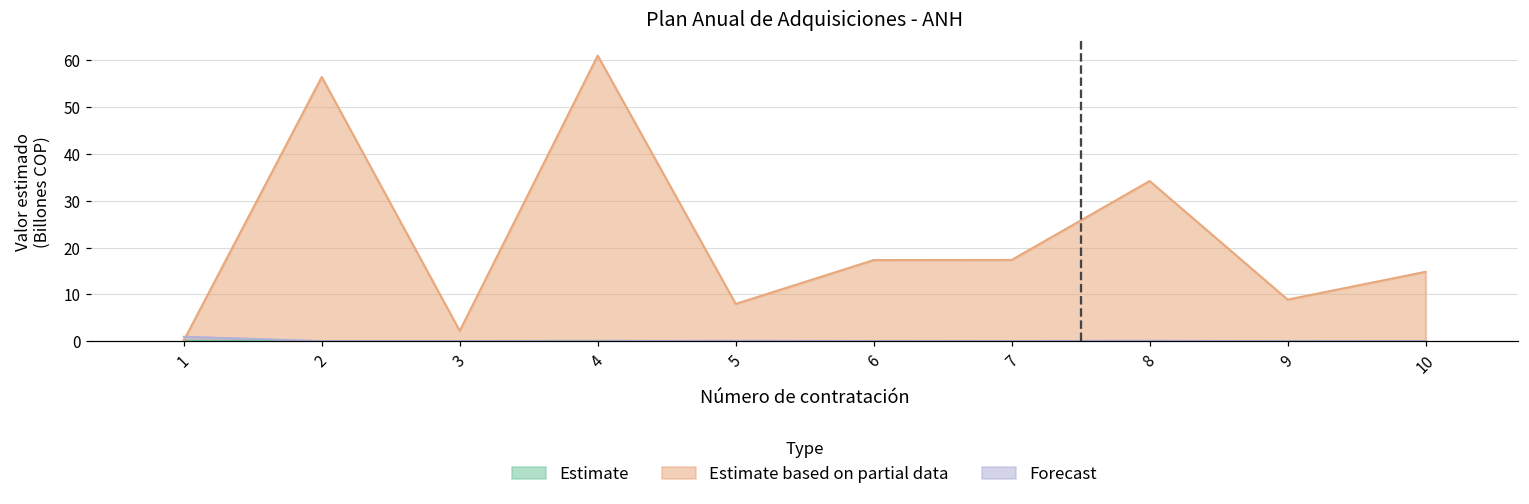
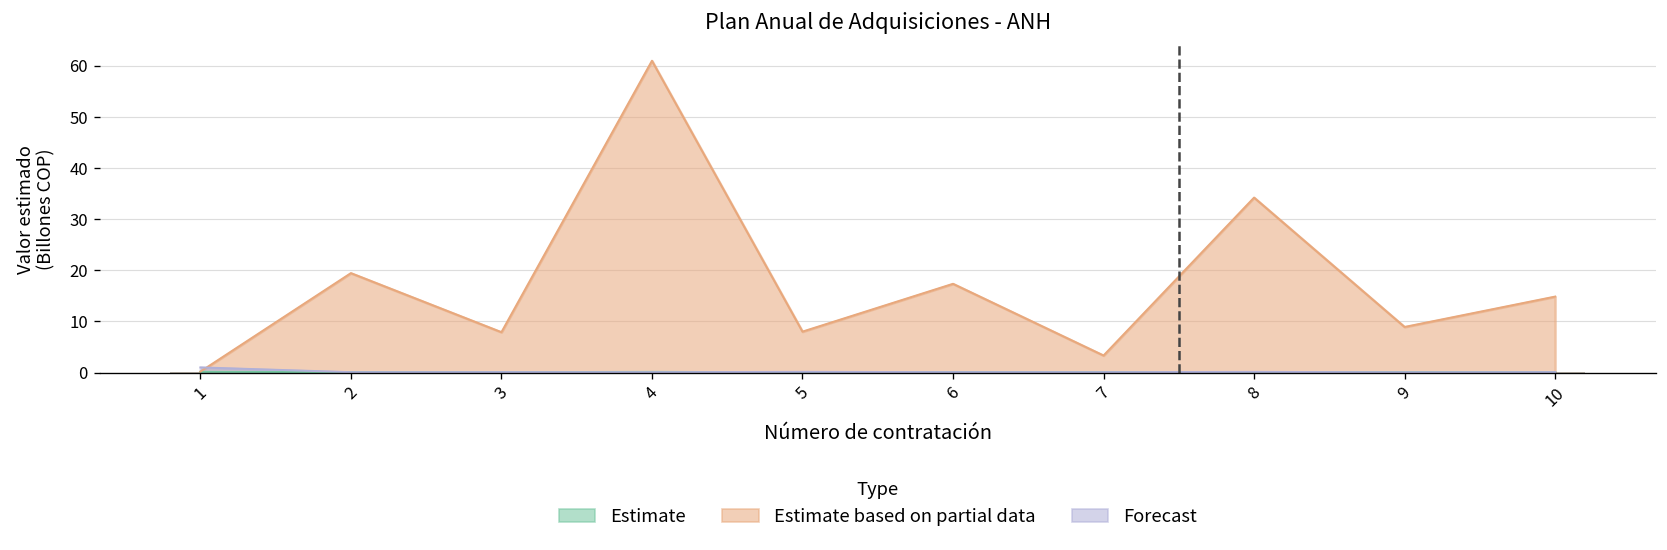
Estimate based on partial data, 2: 56 -> 19
Estimate based on partial data, 3: 2 -> 8
Estimate based on partial data, 7: 17 -> 3
